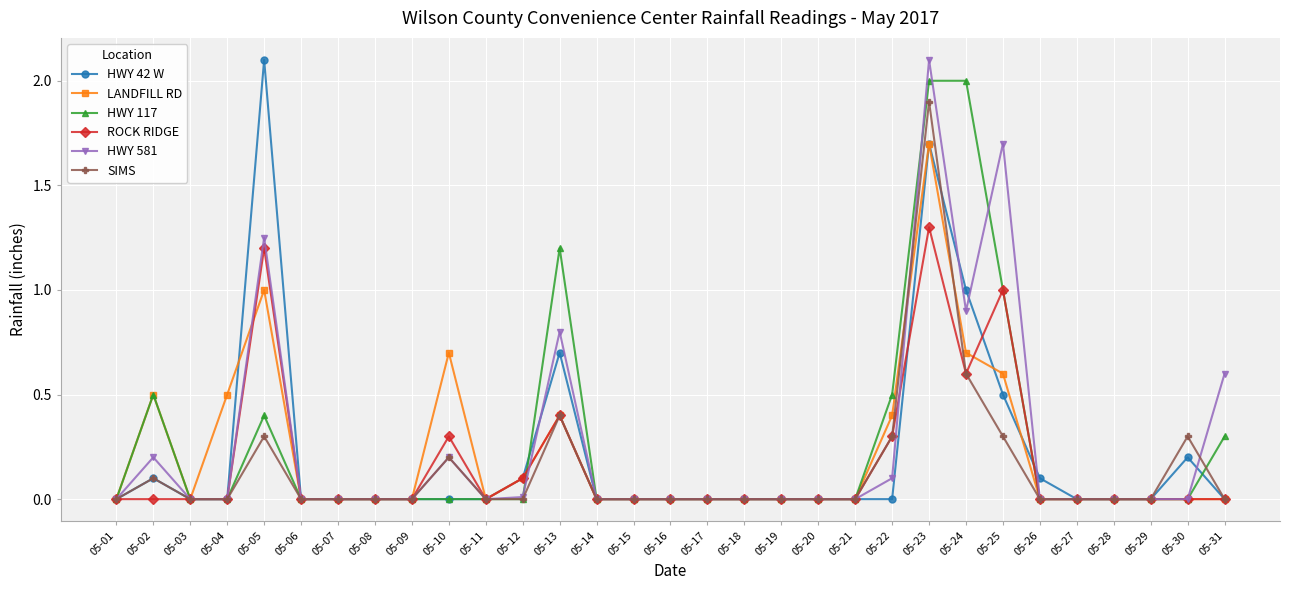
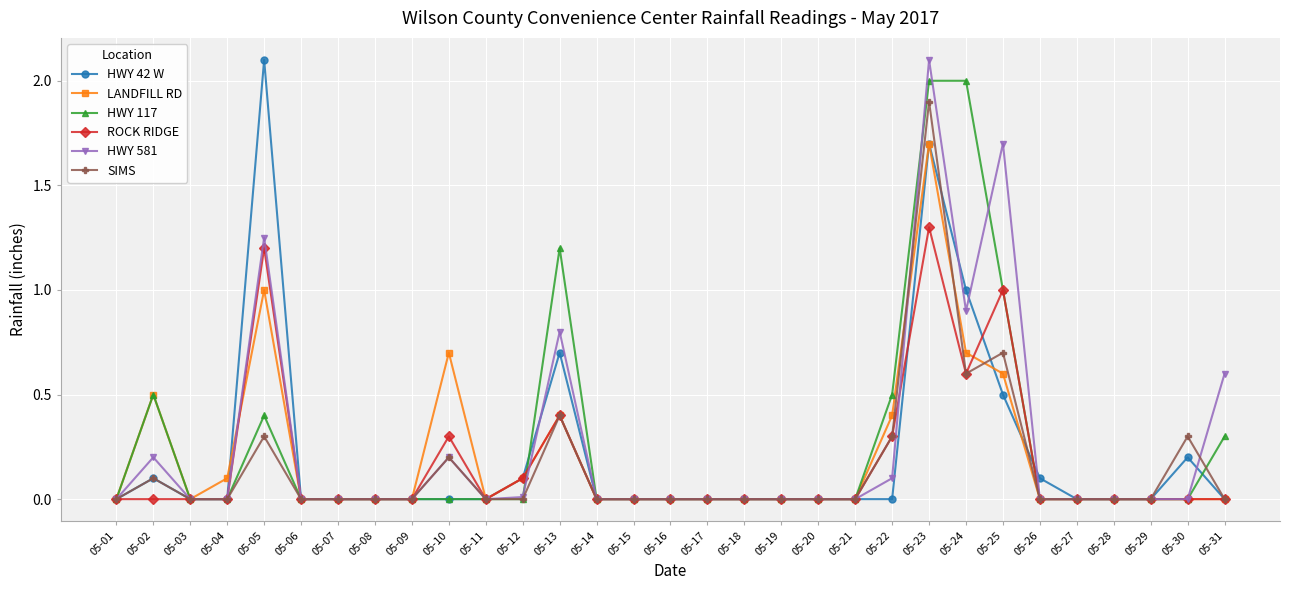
LANDFILL RD, 05-04: 0.5 -> 0.1
SIMS, 05-25: 0.3 -> 0.7
